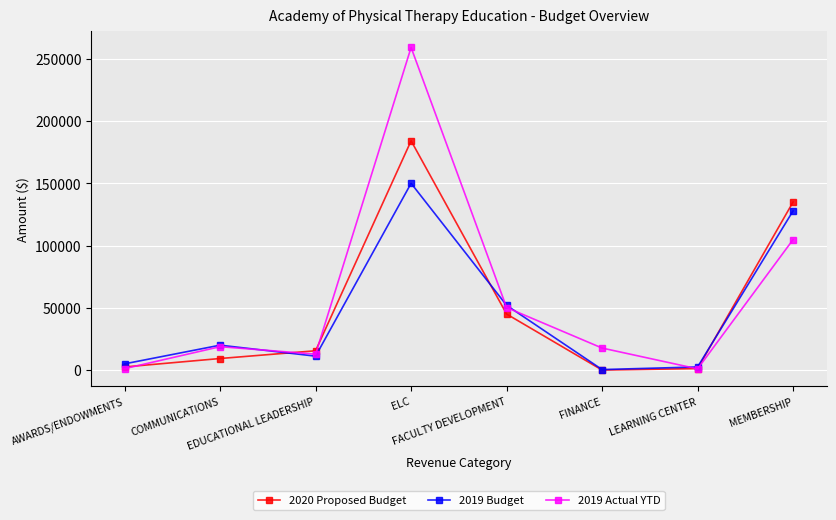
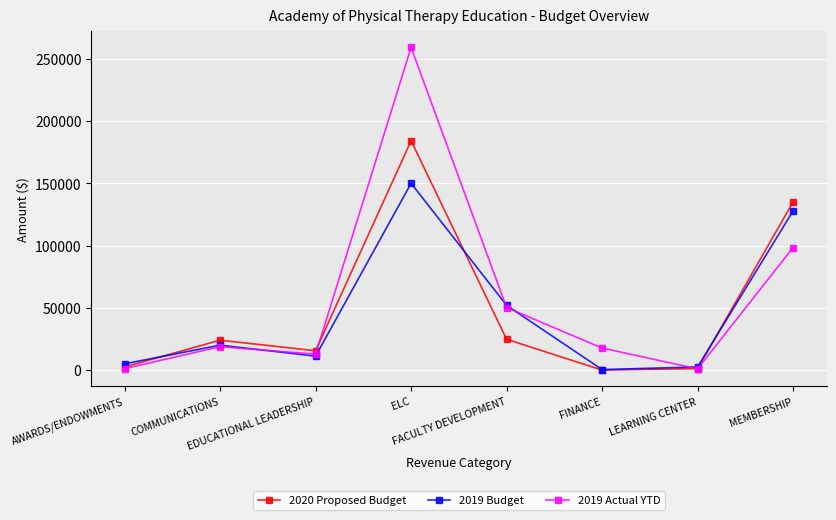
2020 Proposed Budget, COMMUNICATIONS: 9000 -> 24000
2020 Proposed Budget, FACULTY DEVELOPMENT: 45000 -> 25000
2019 Actual YTD, MEMBERSHIP: 105000 -> 98000
